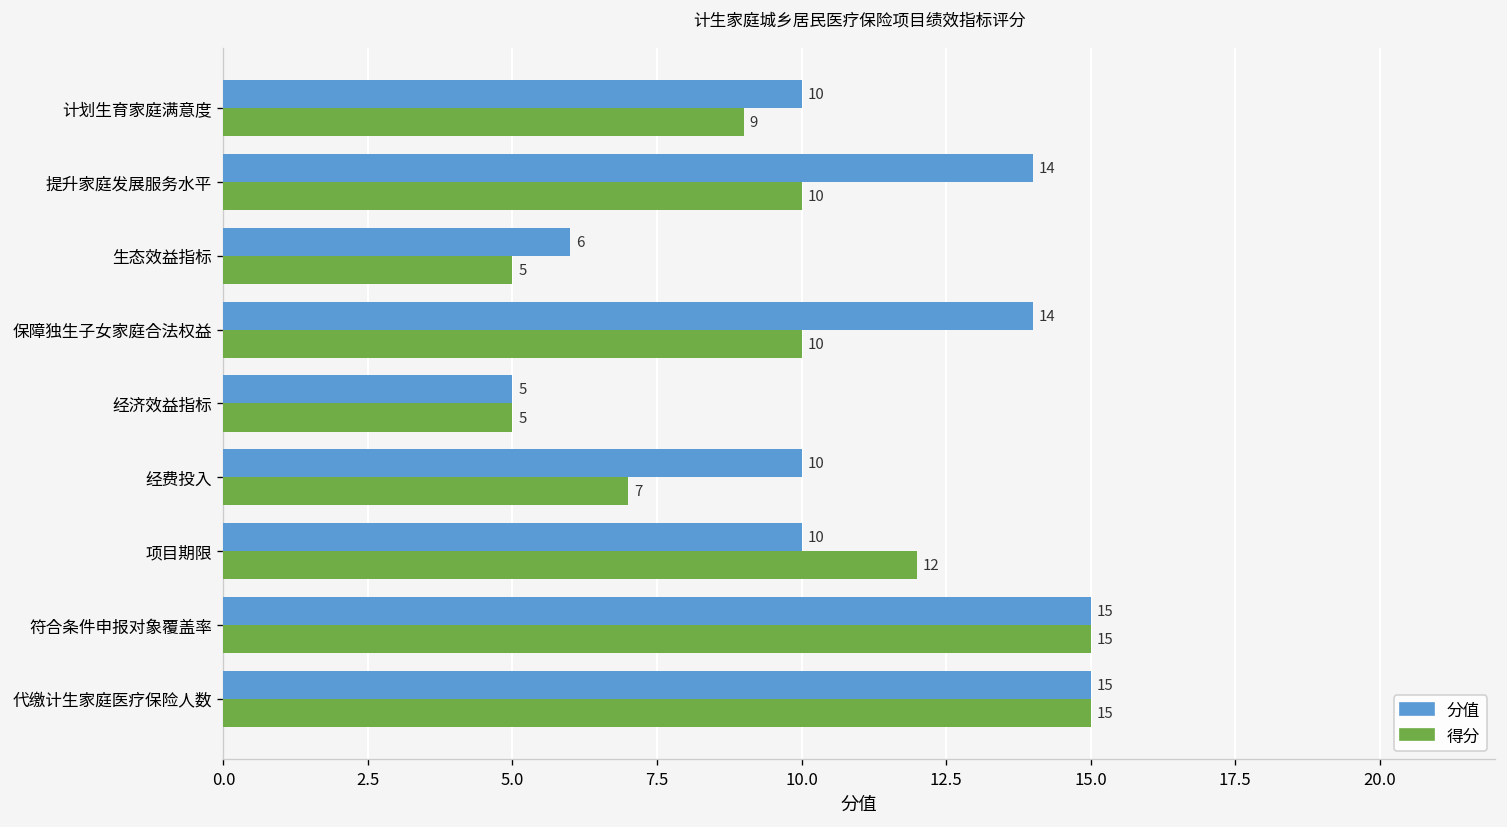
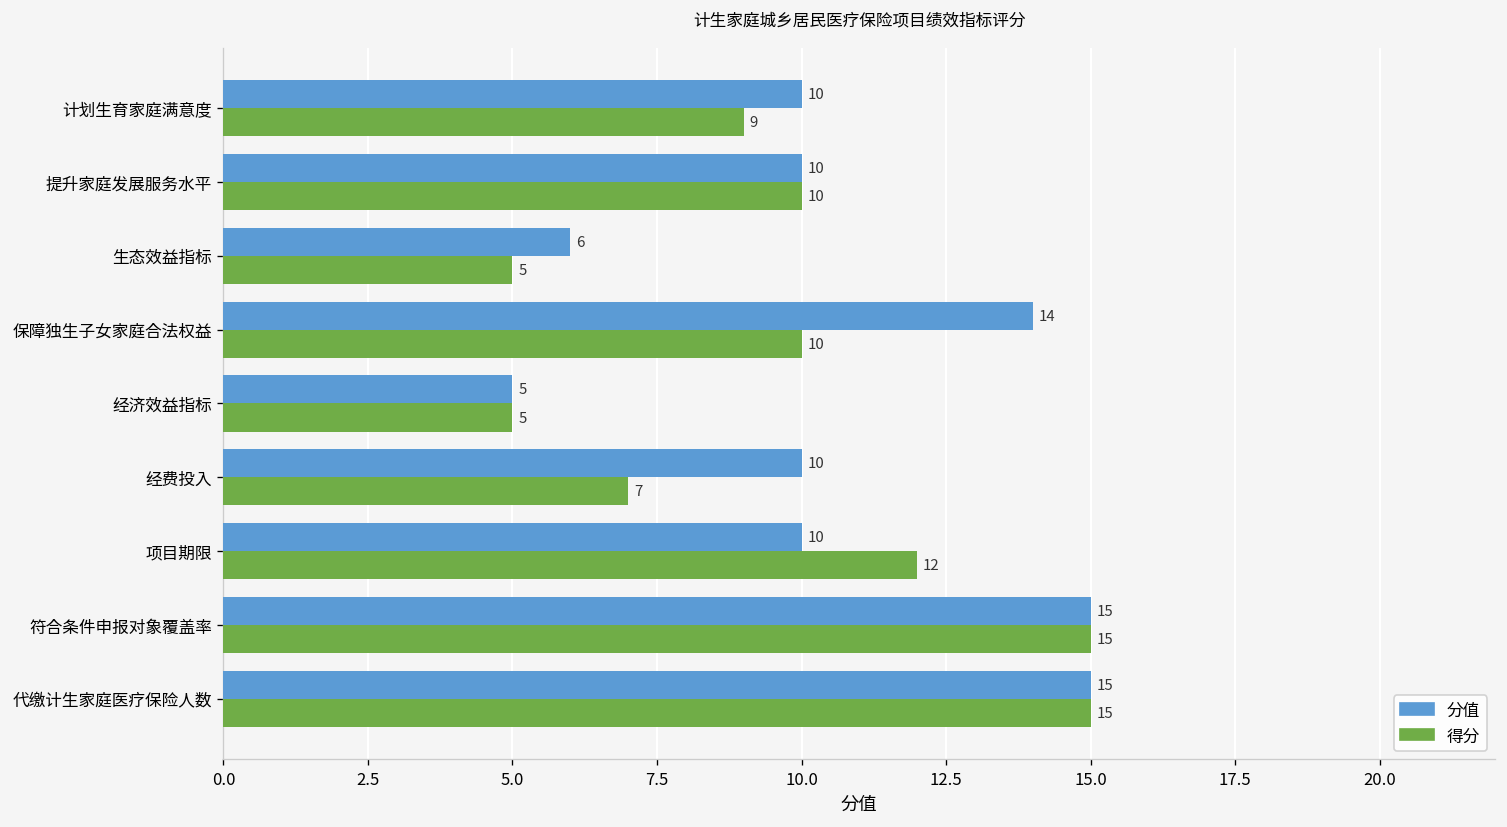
分值, 提升家庭发展服务水平: 14 -> 10
